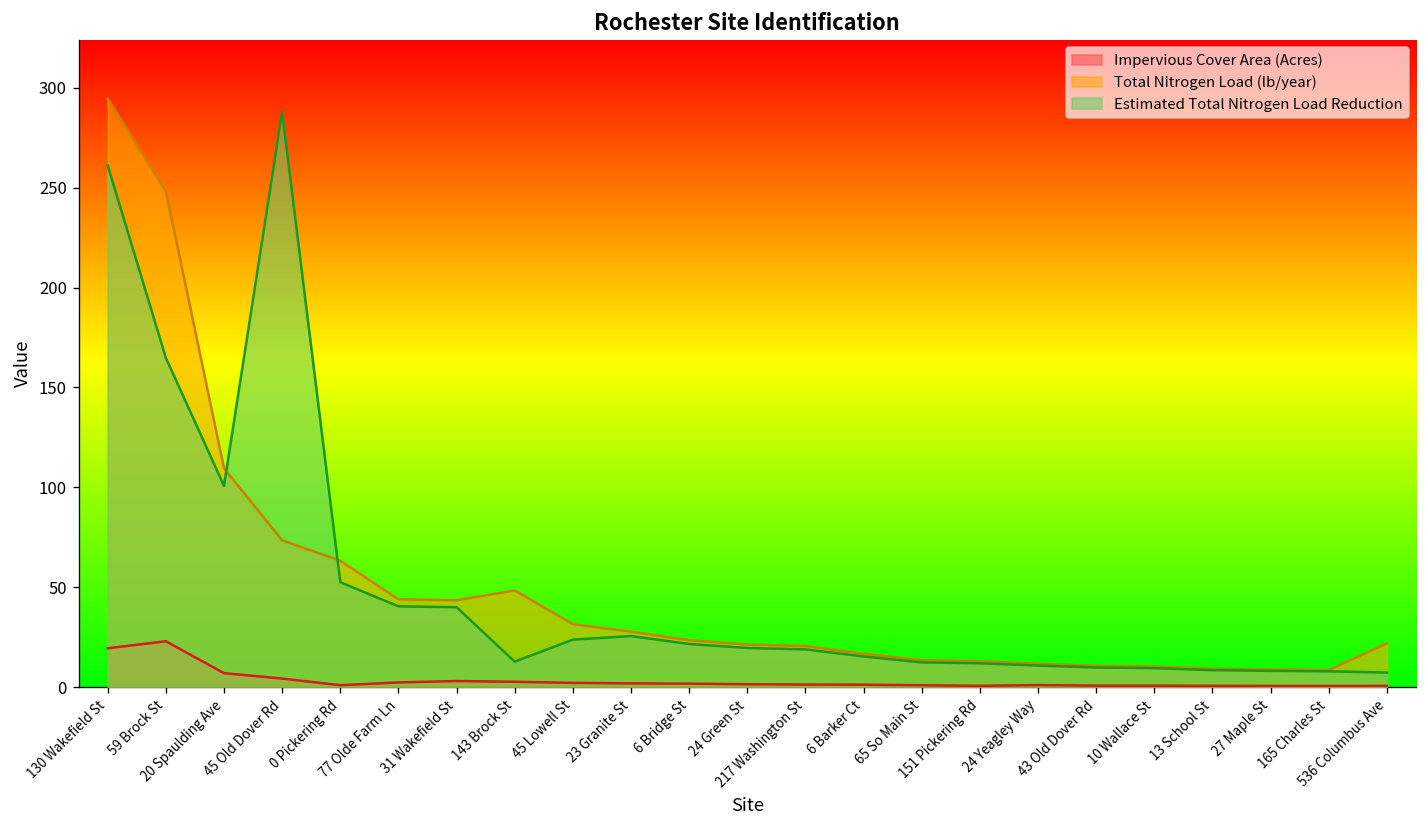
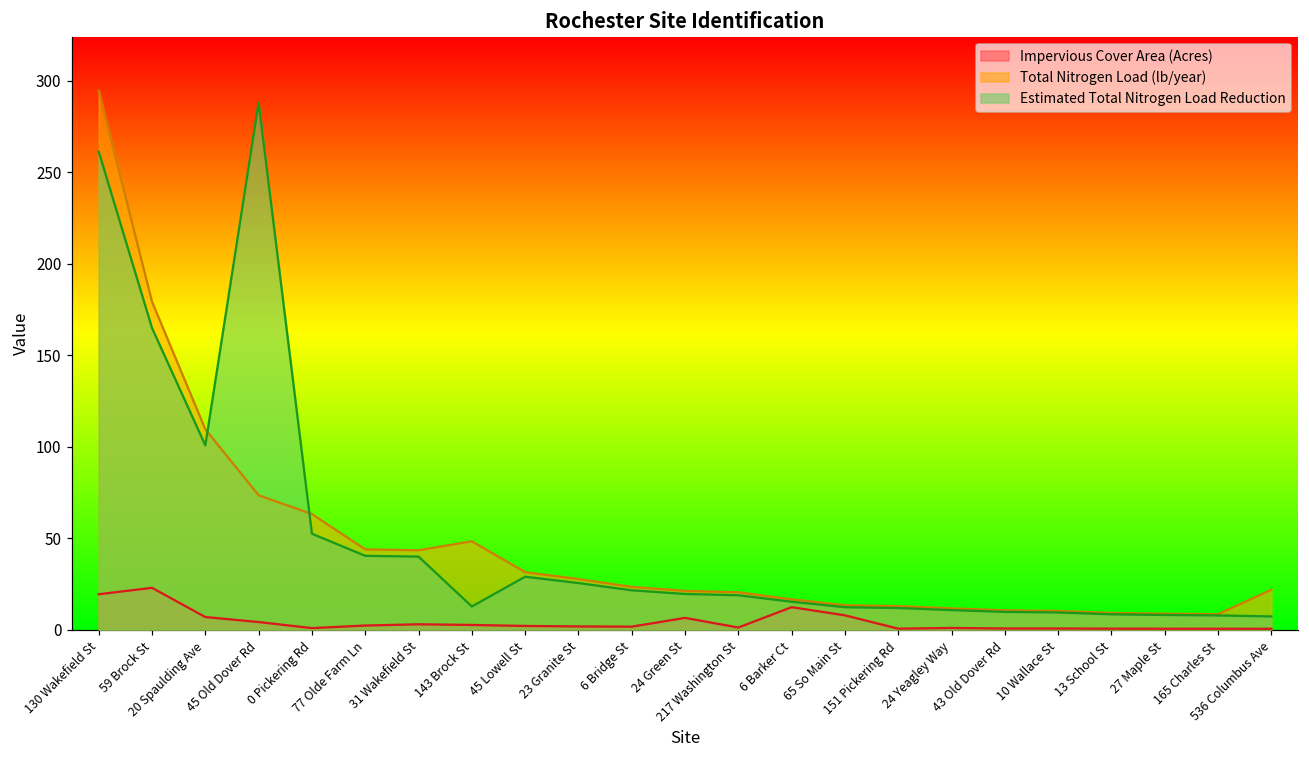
Total Nitrogen Load (lb/year), 59 Brock St: 248 -> 179
Estimated Total Nitrogen Load Reduction, 45 Lowell St: 24 -> 29
Impervious Cover Area (Acres), 24 Green St: 1 -> 6
Impervious Cover Area (Acres), 6 Barker Ct: 1 -> 12
Impervious Cover Area (Acres), 65 So Main St: 1 -> 8
